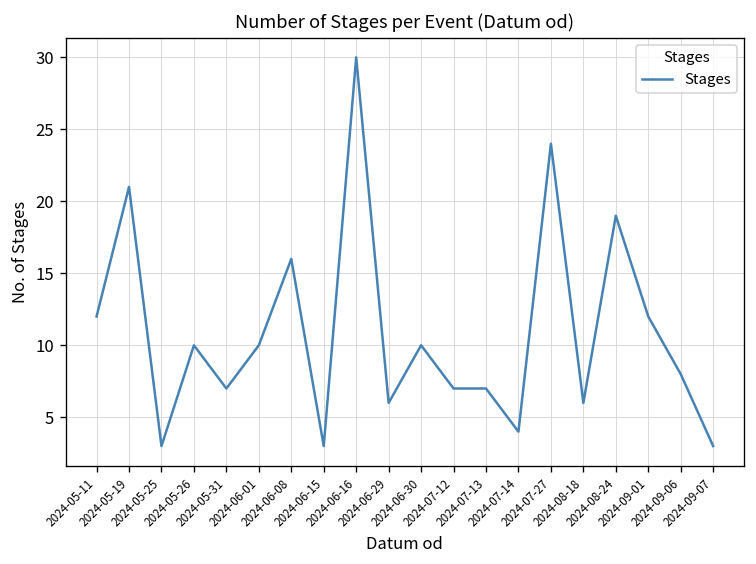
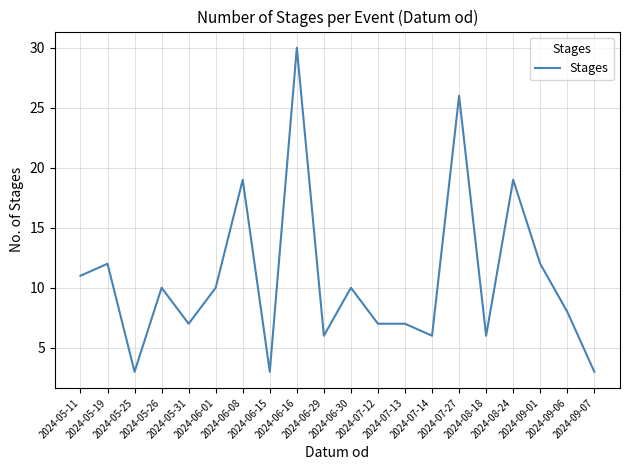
2024-05-11: 12 -> 11
2024-05-19: 21 -> 12
2024-06-08: 16 -> 19
2024-07-14: 4 -> 6
2024-07-27: 24 -> 26
